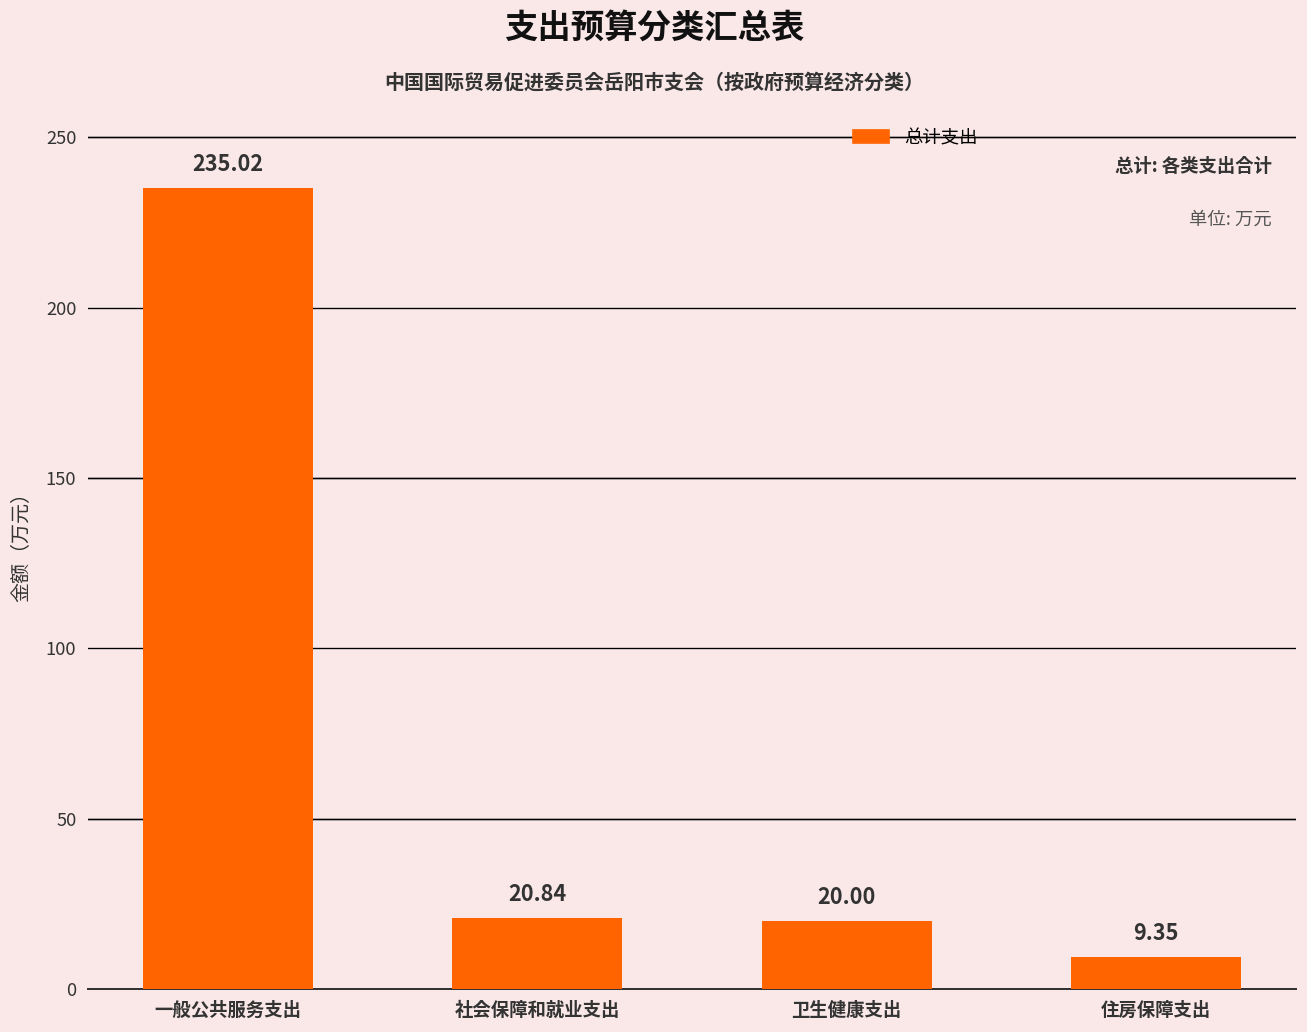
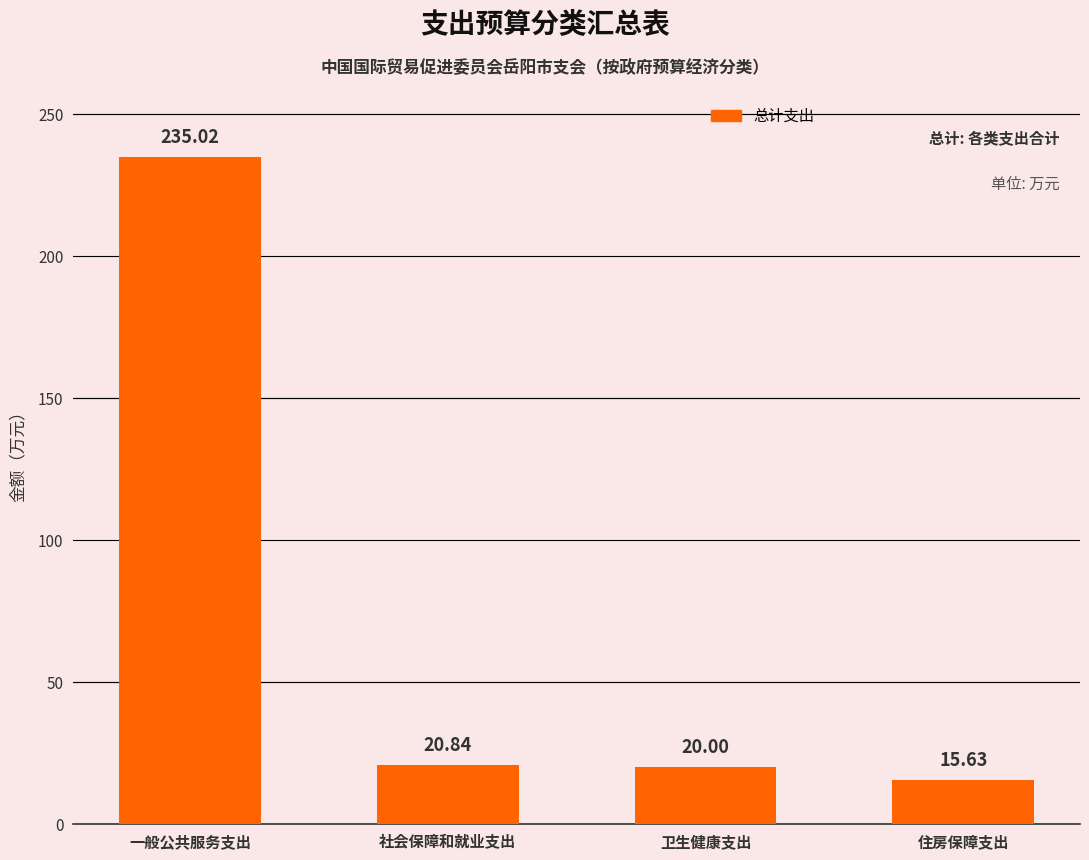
住房保障支出: 9.35 -> 15.63
